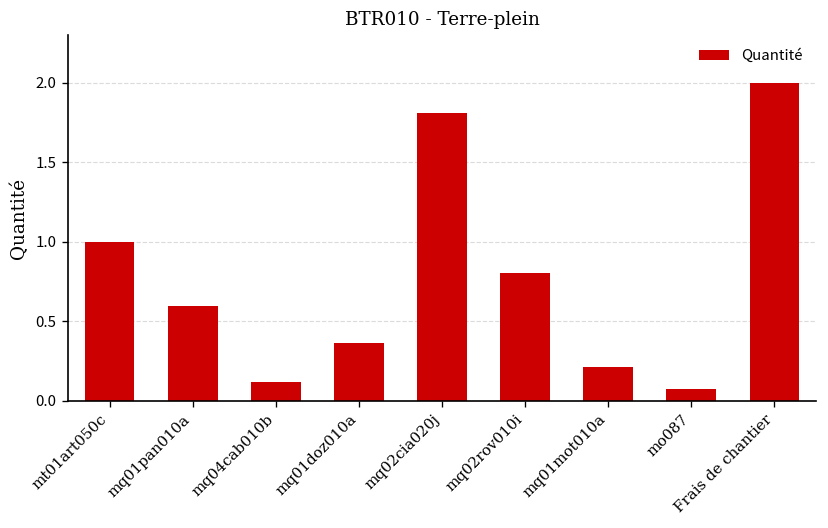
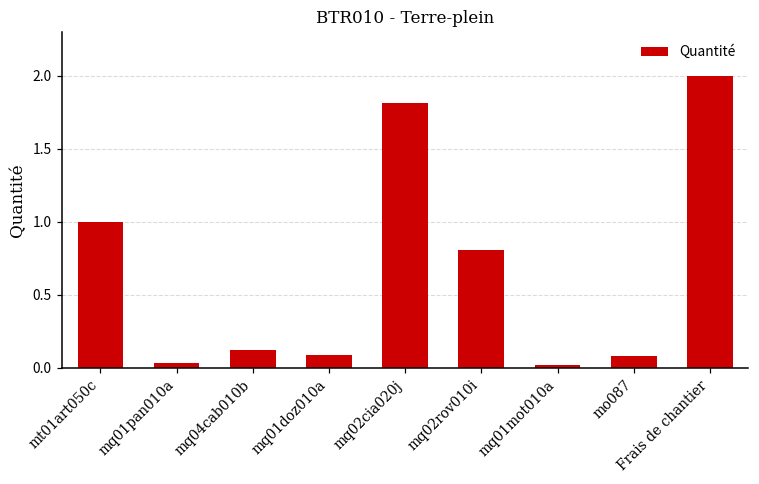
mq01pan010a: 0.60 -> 0.03
mq01doz010a: 0.36 -> 0.09
mq01mot010a: 0.22 -> 0.02
